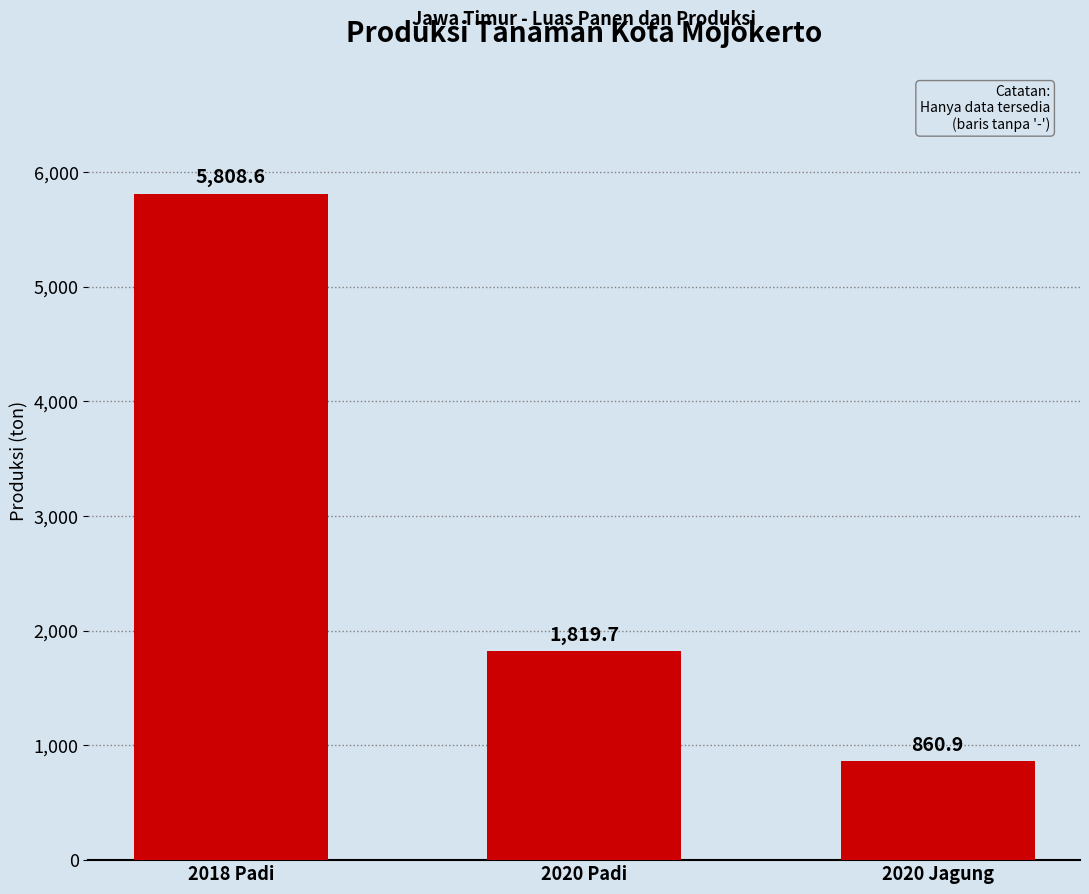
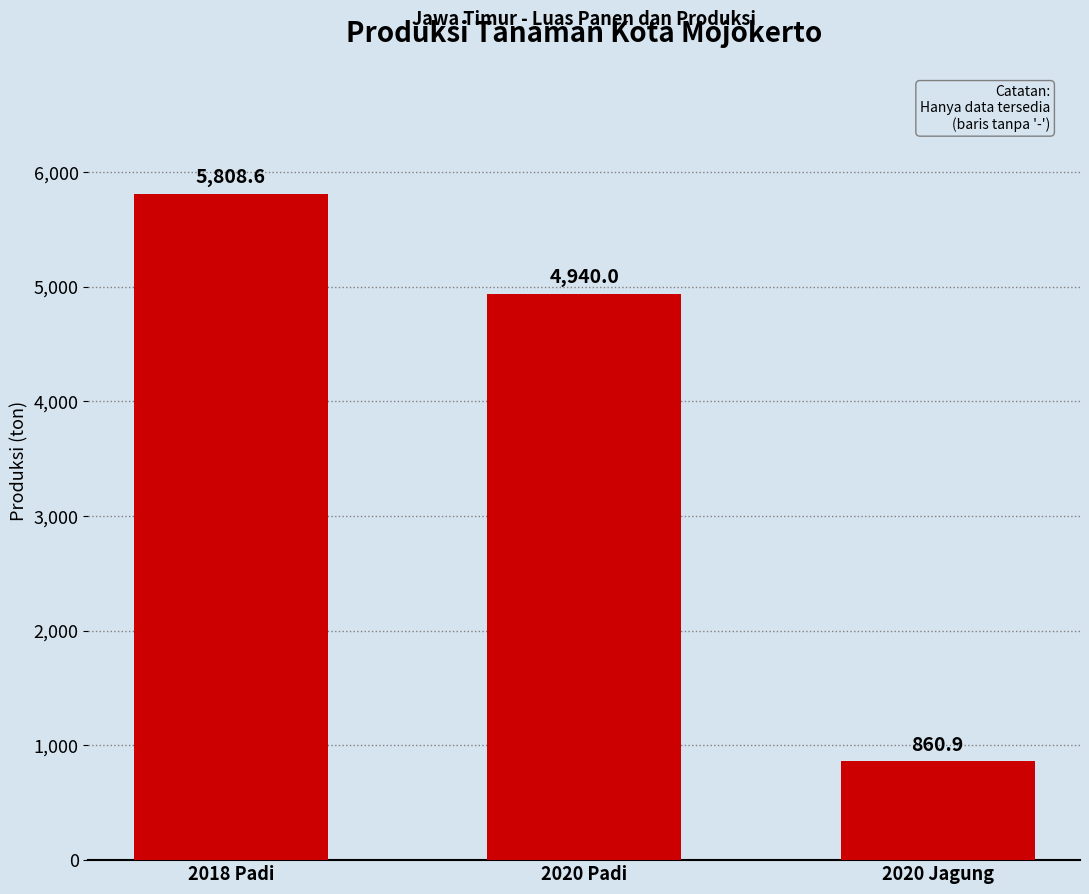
2020 Padi: 1,819.7 -> 4,940.0
